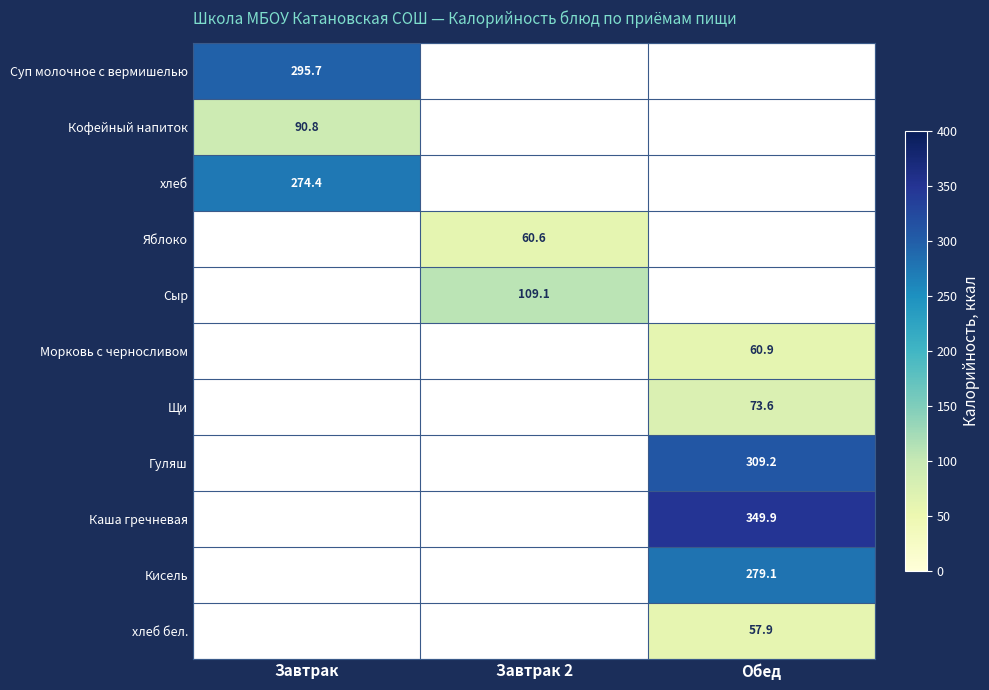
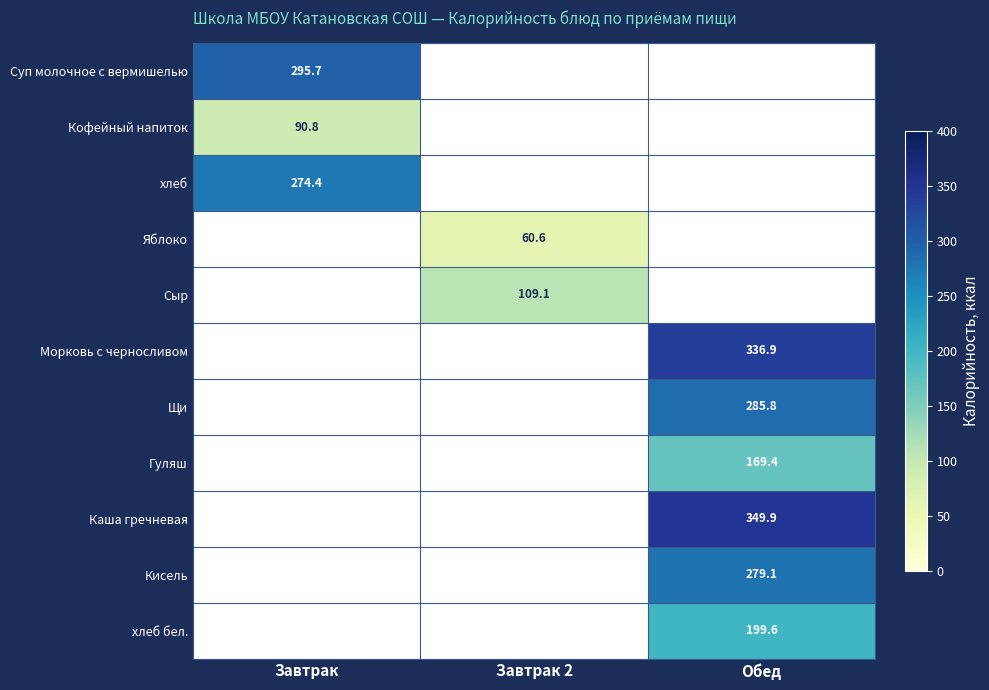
Морковь с черносливом, Обед: 60.9 -> 336.9
Щи, Обед: 73.6 -> 285.8
Гуляш, Обед: 309.2 -> 169.4
хлеб бел., Обед: 57.9 -> 199.6
